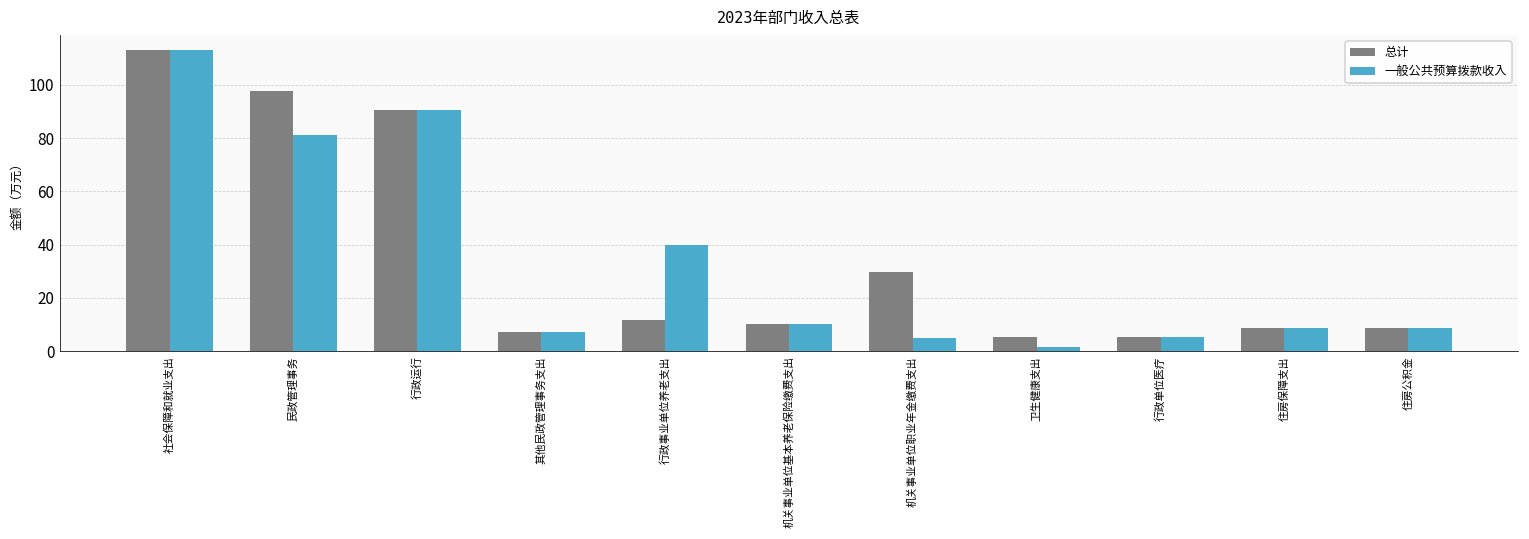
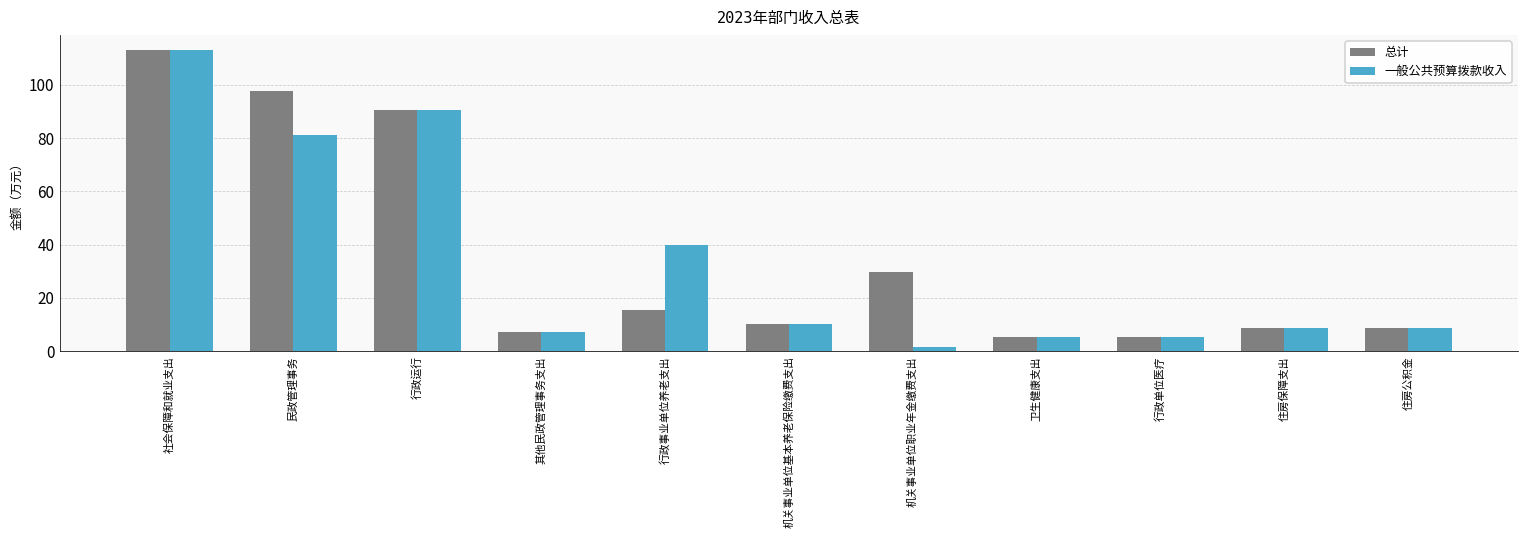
总计, 行政事业单位养老支出: 12 -> 15
一般公共预算拨款收入, 机关事业单位职业年金缴费支出: 5 -> 2
一般公共预算拨款收入, 卫生健康支出: 2 -> 5
